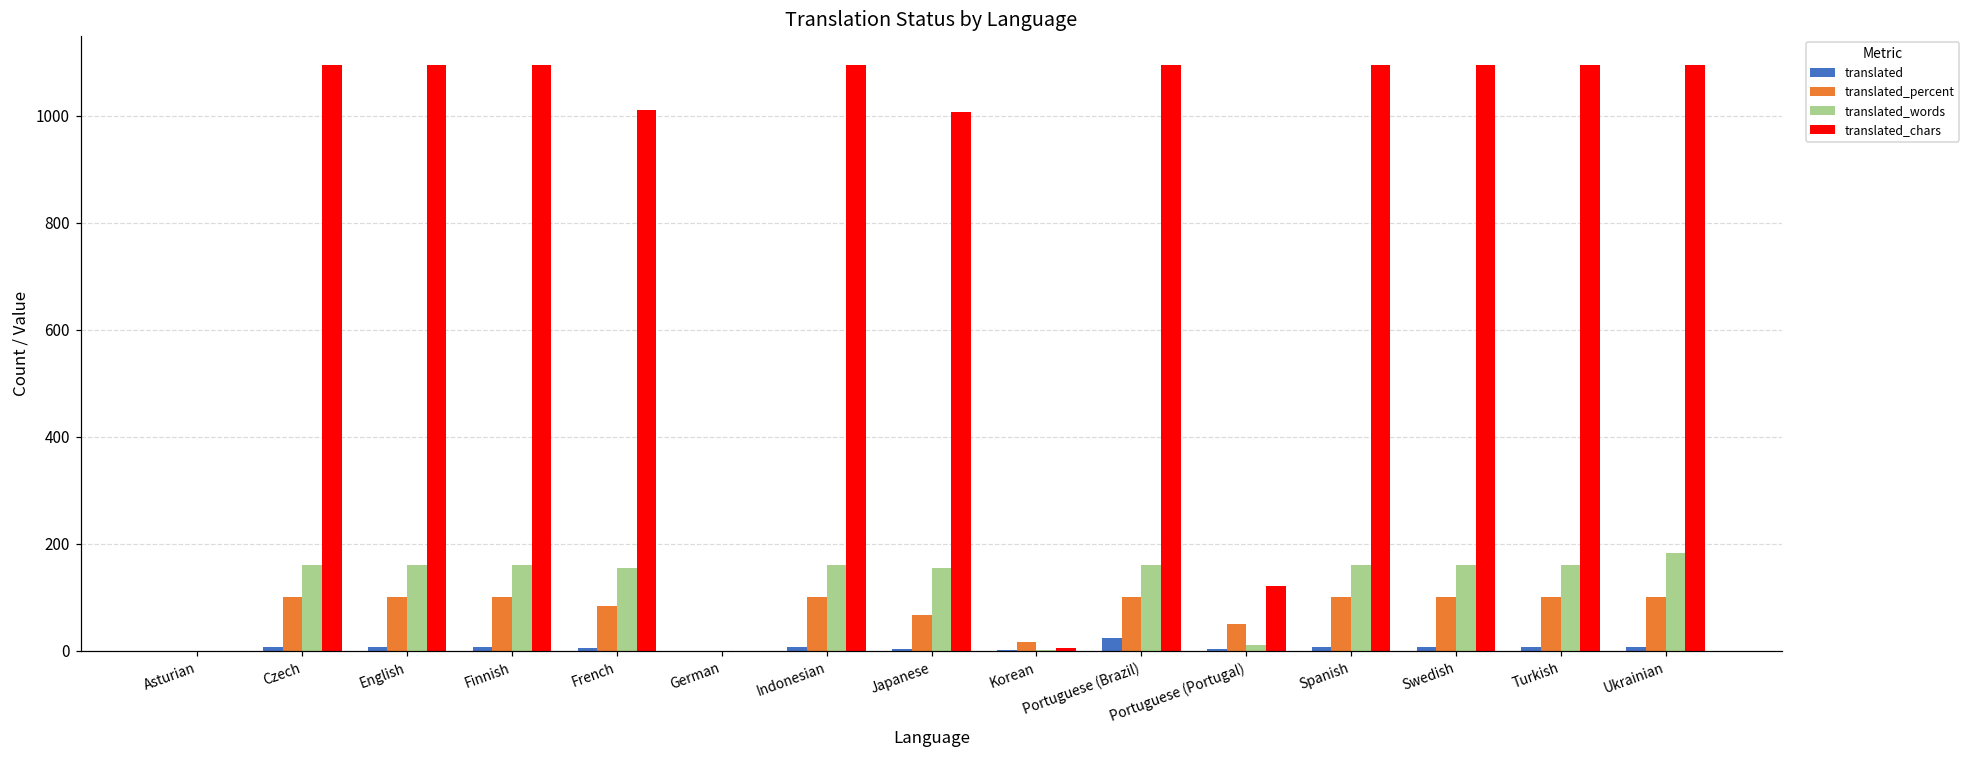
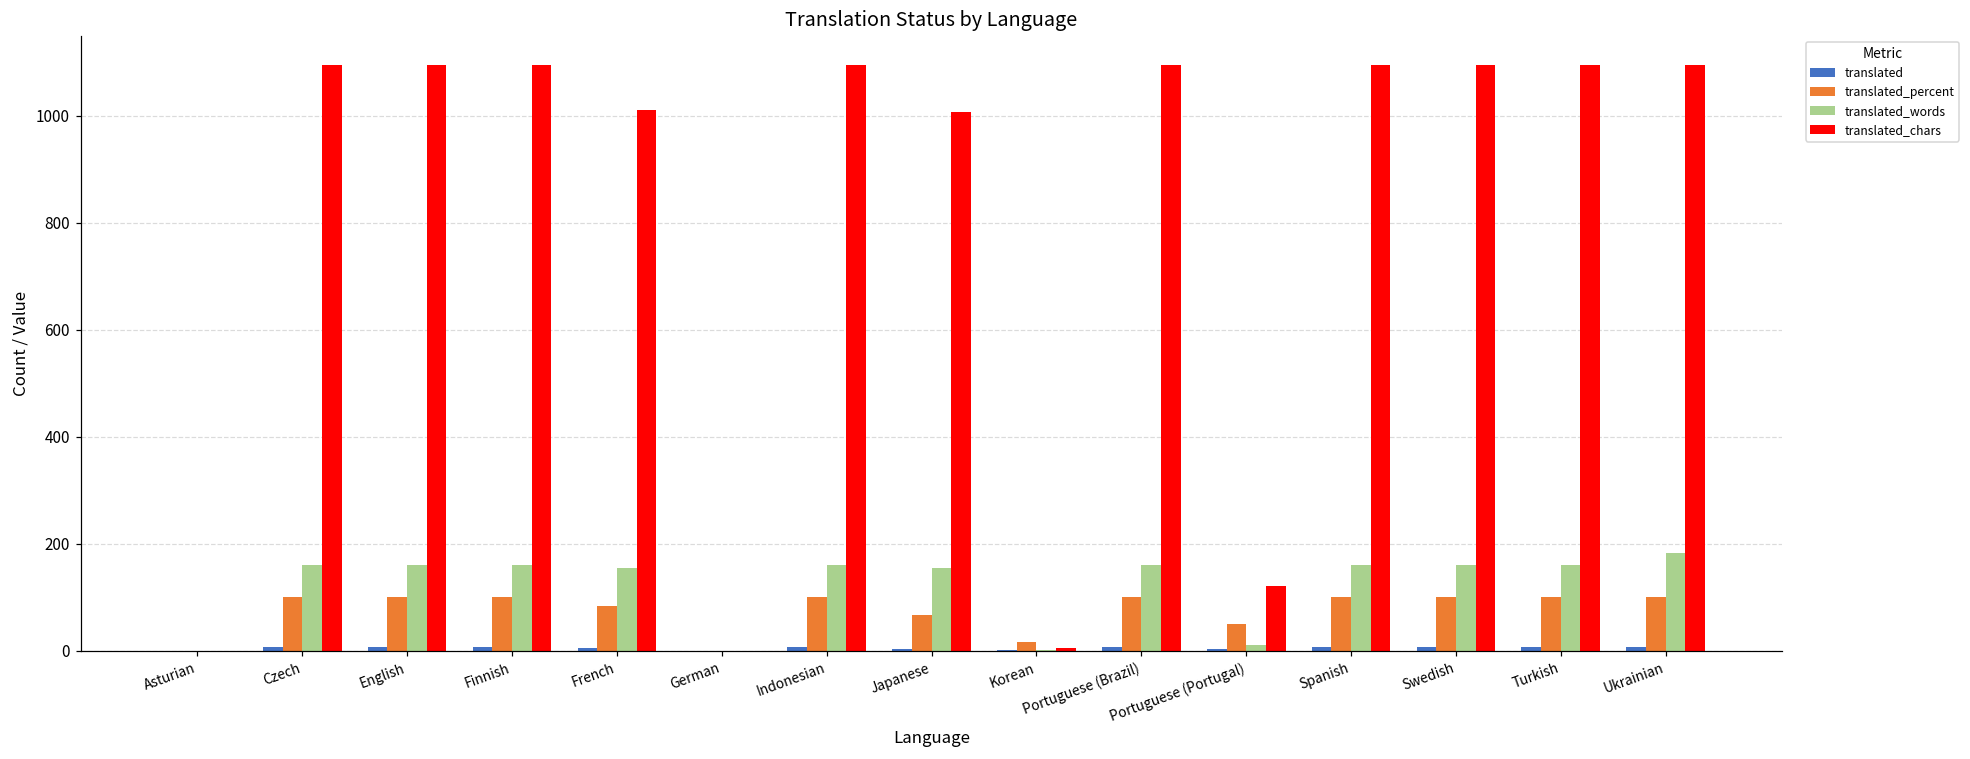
translated, Portuguese (Brazil): 20 -> 10
